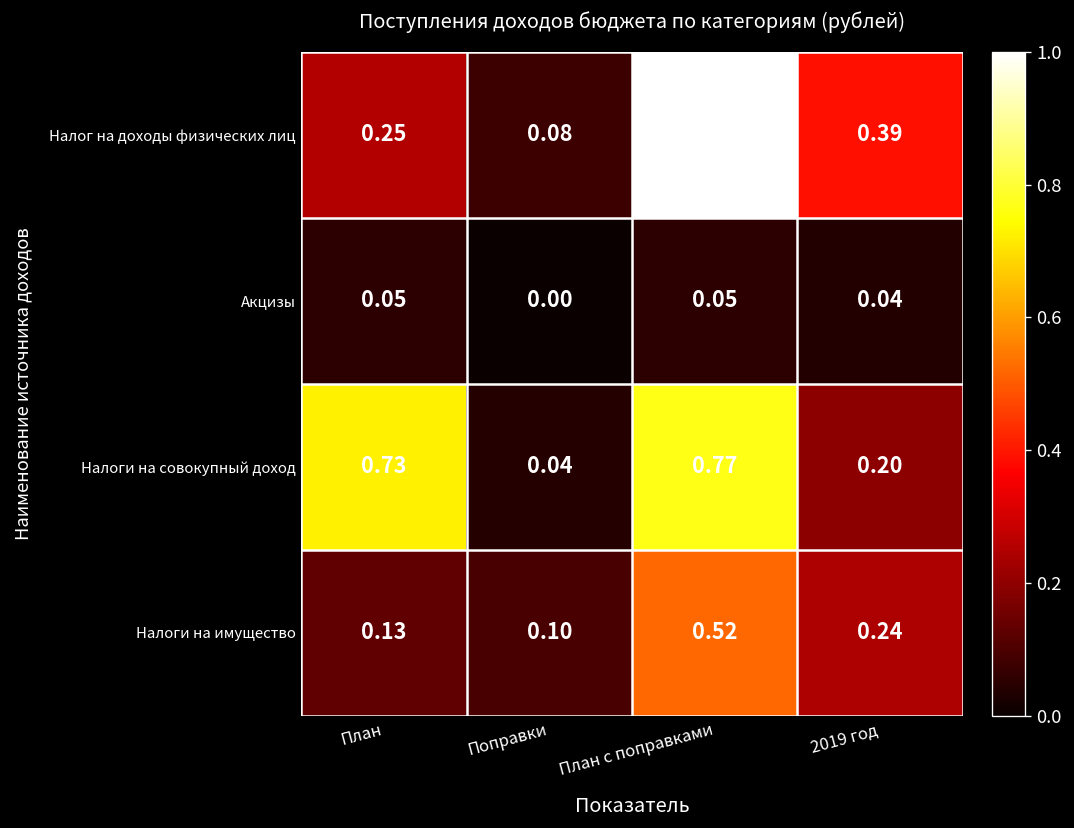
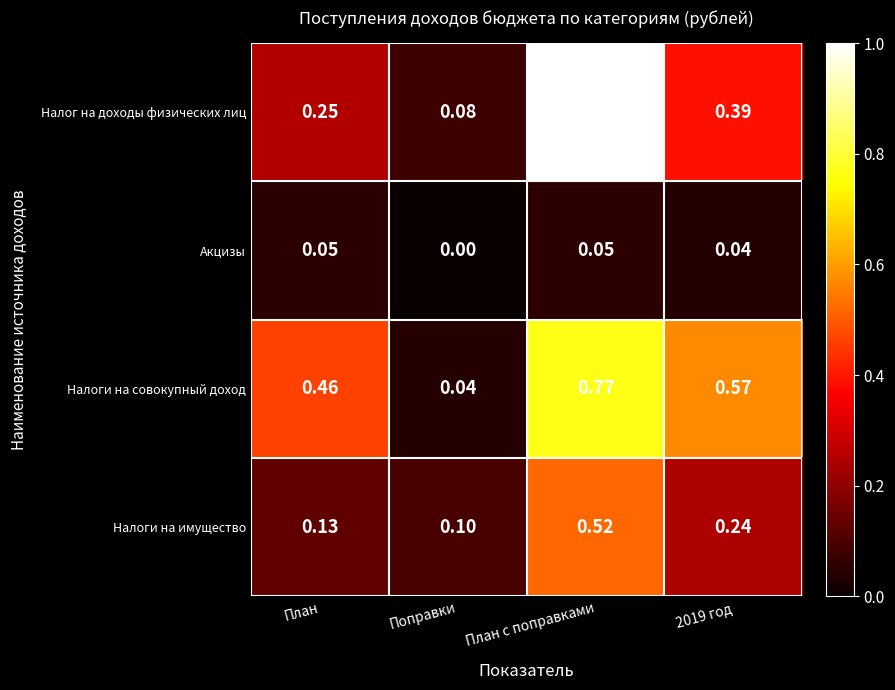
Налоги на совокупный доход, План: 0.73 -> 0.46
Налоги на совокупный доход, 2019 год: 0.20 -> 0.57
